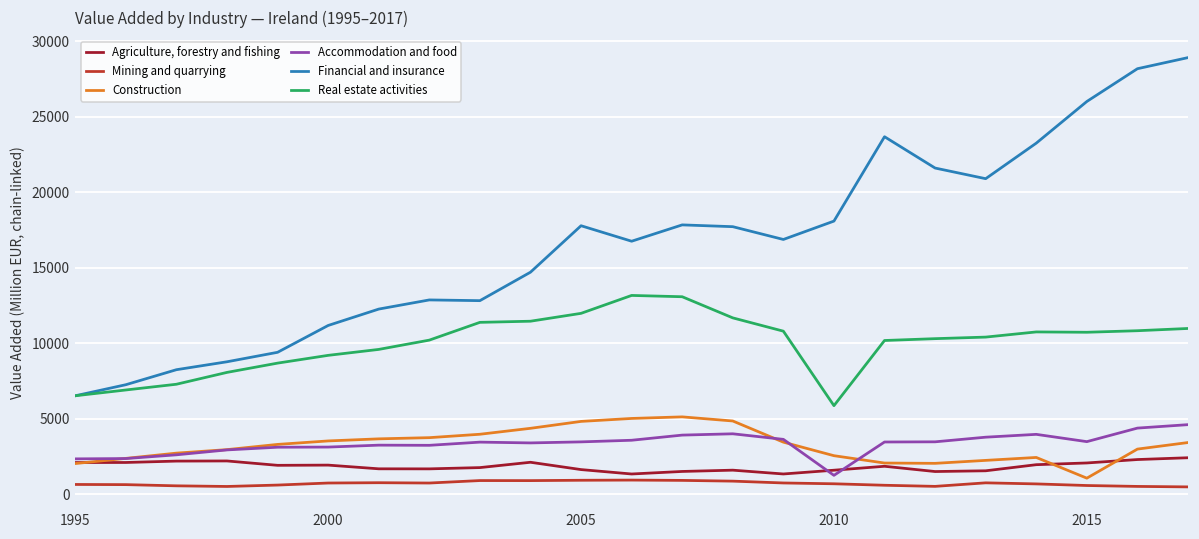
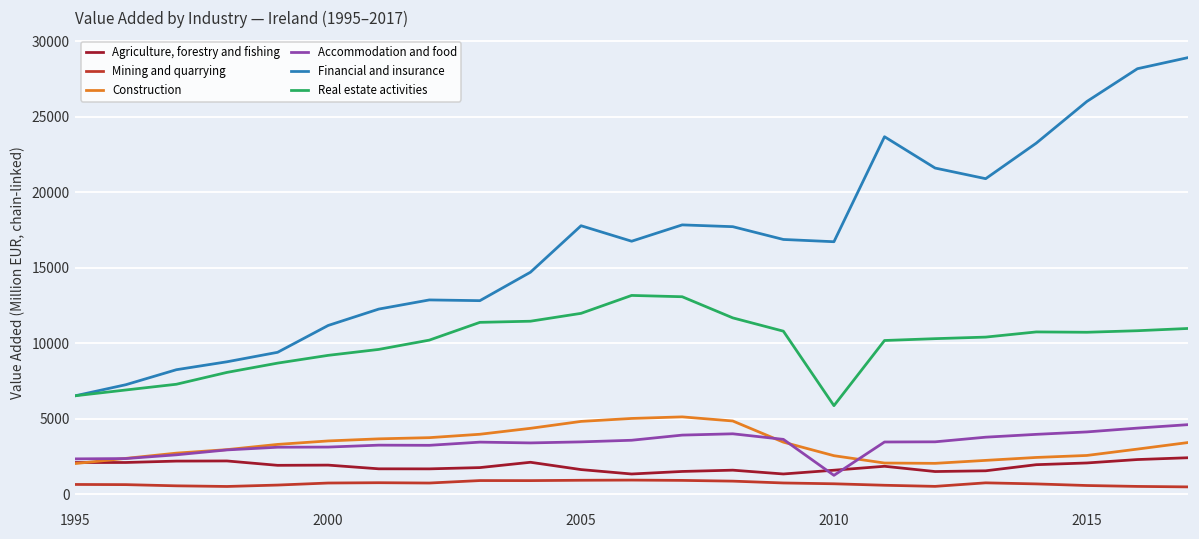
Financial and insurance, 2010: 18100 -> 16700
Construction, 2015: 1100 -> 2600
Accommodation and food, 2015: 3500 -> 4100
